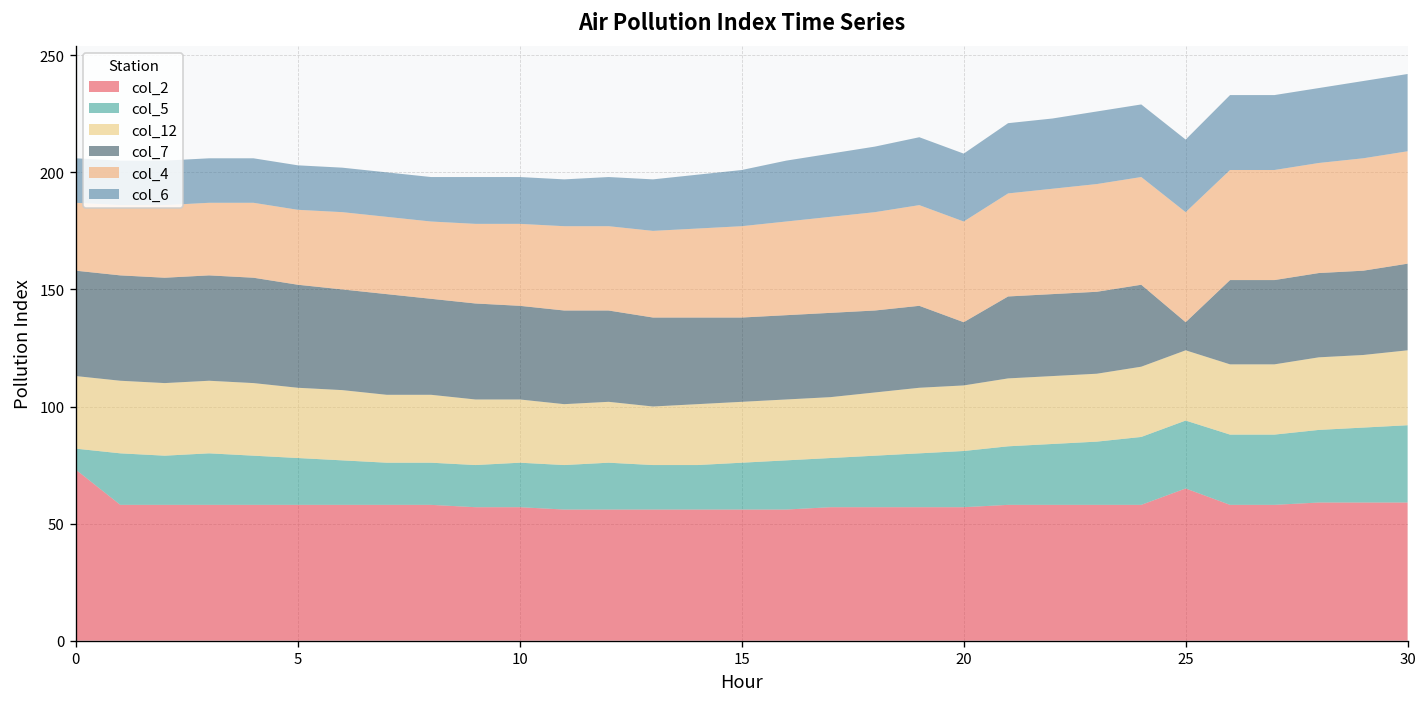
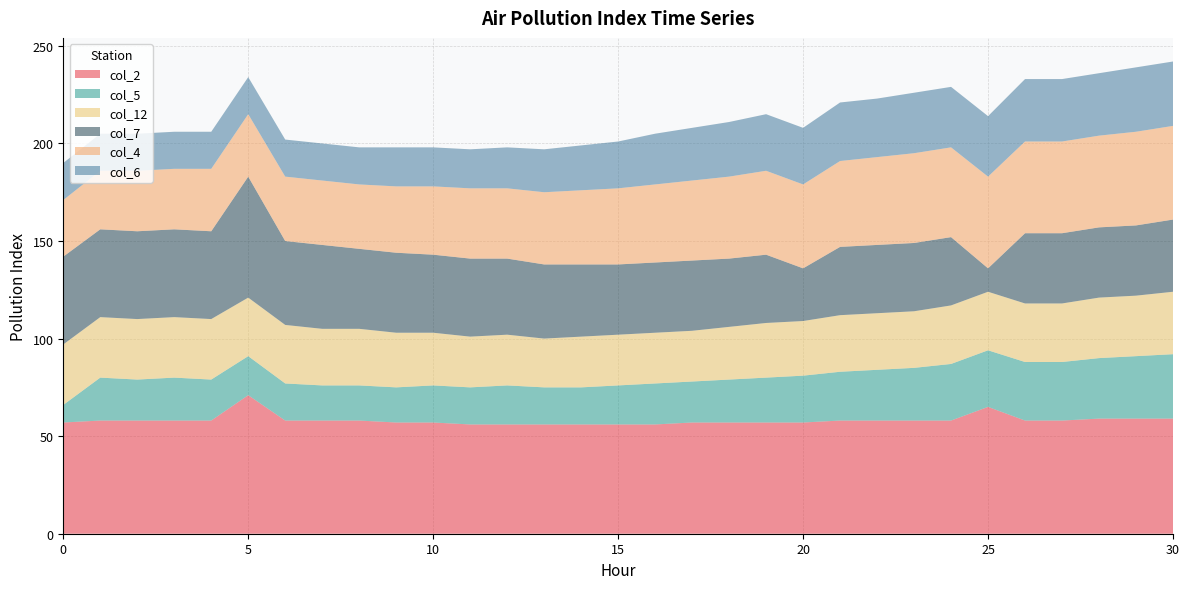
col_2, 0: 73 -> 57
col_2, 5: 58 -> 71
col_7, 5: 44 -> 62
